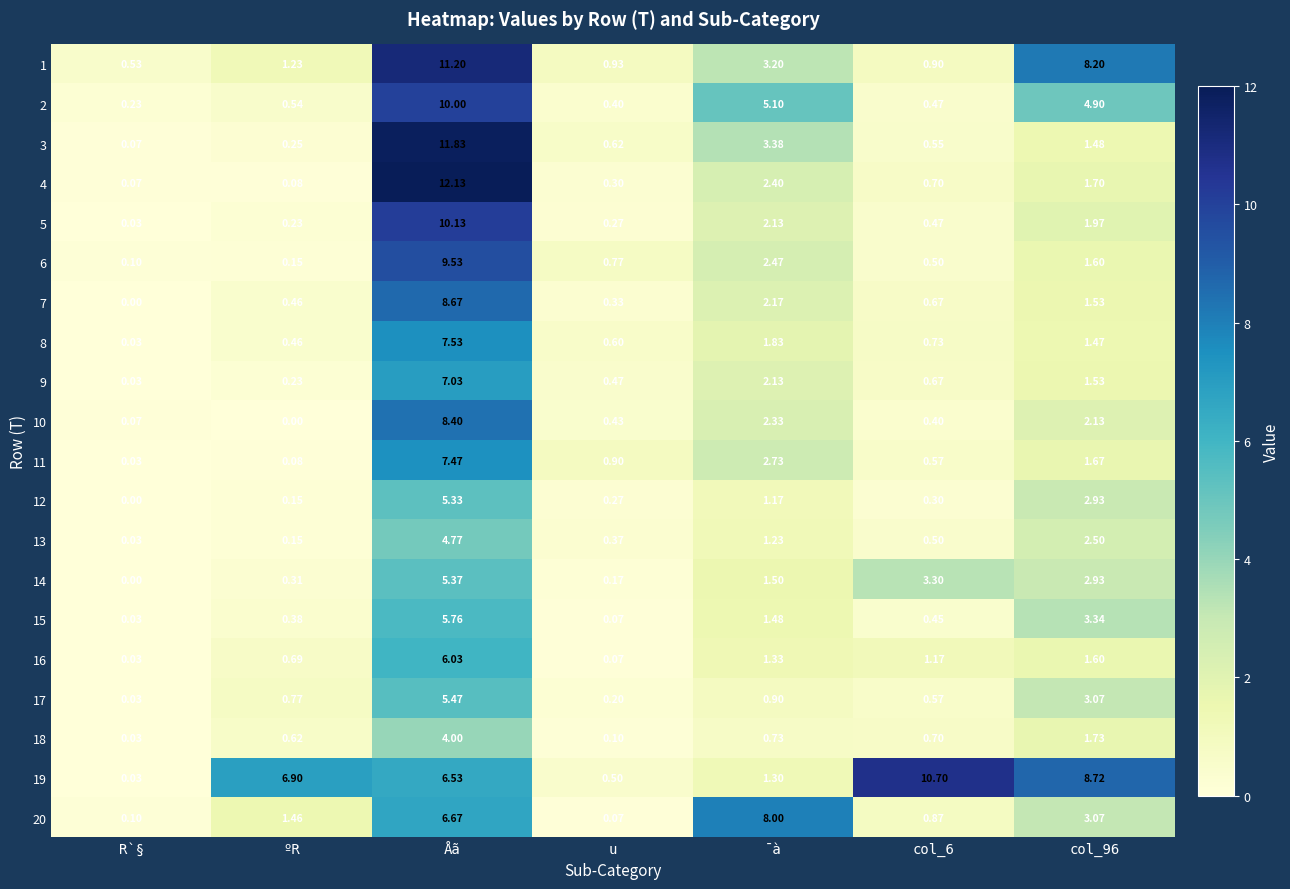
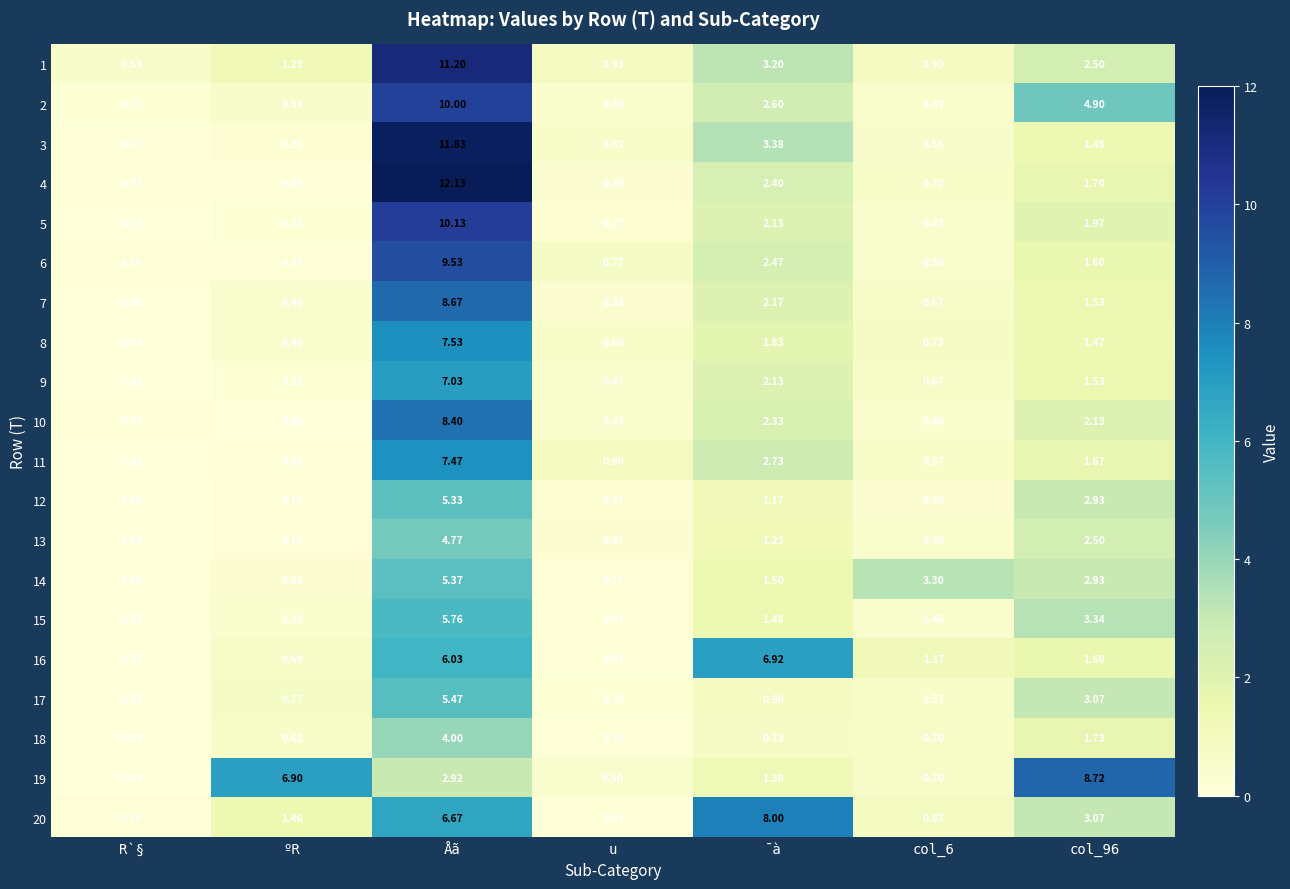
1, col_96: 8.20 -> 2.50
2, ¯à: 5.10 -> 2.60
16, ¯à: 1.33 -> 6.92
19, Åã: 6.53 -> 2.92
19, col_6: 10.70 -> 0.70
